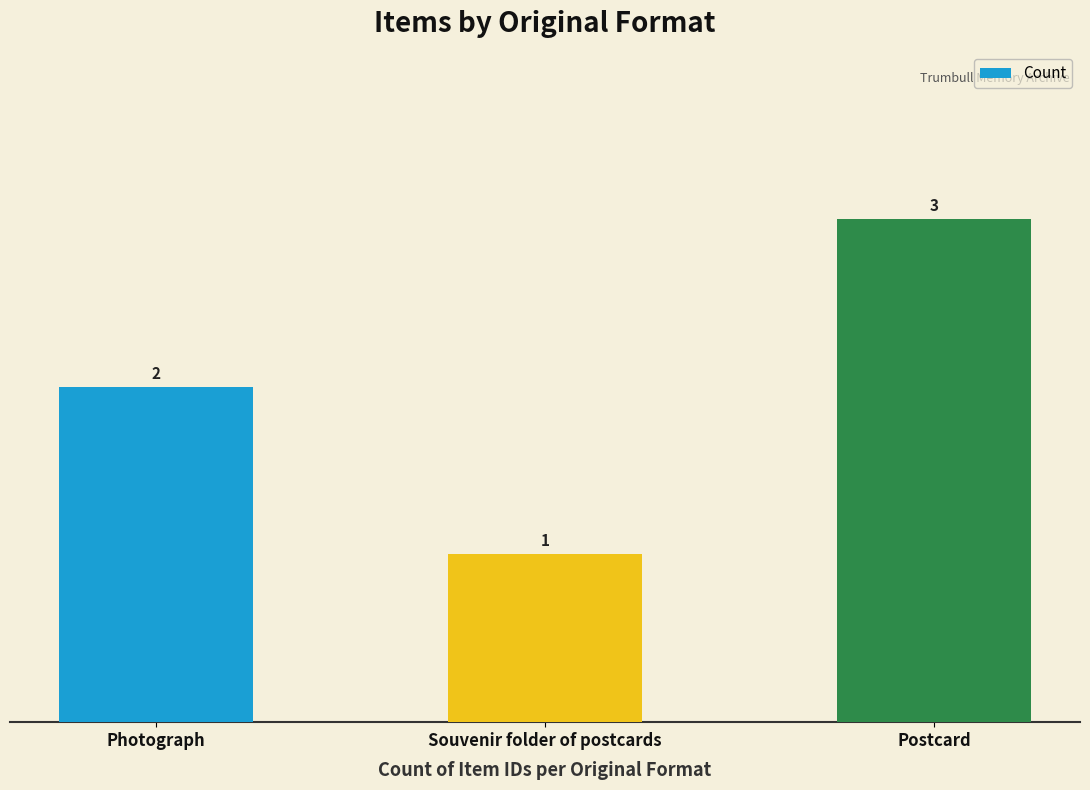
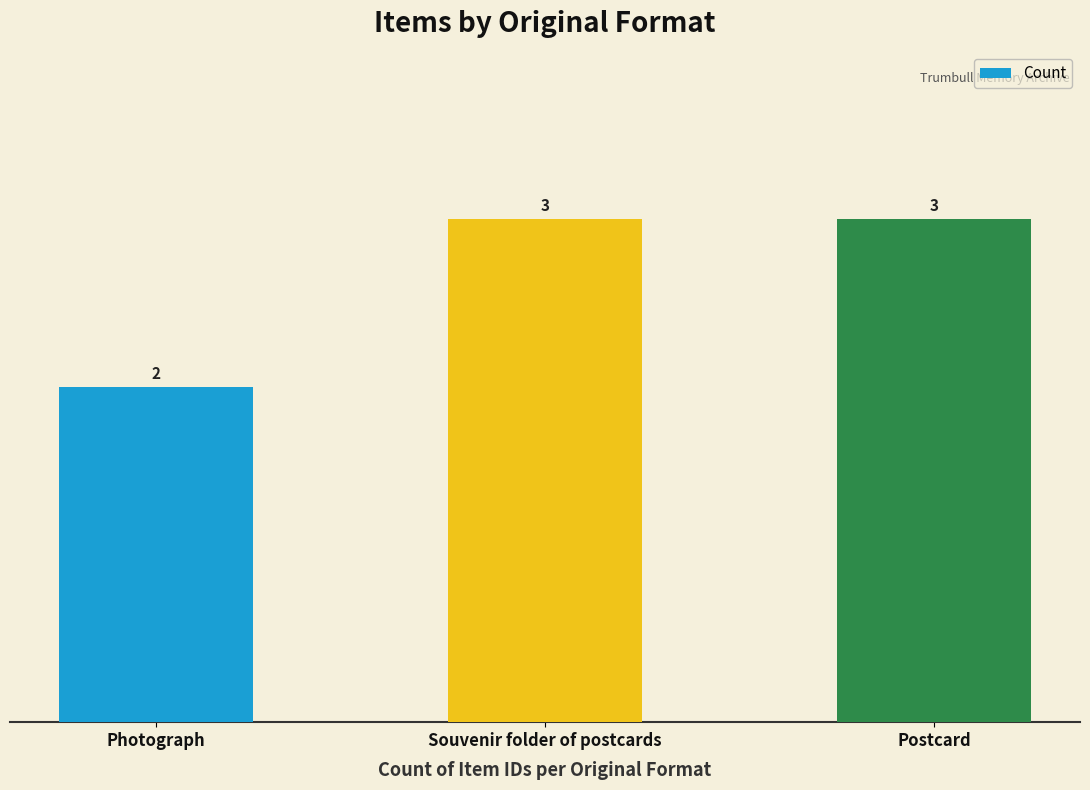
Souvenir folder of postcards: 1 -> 3
